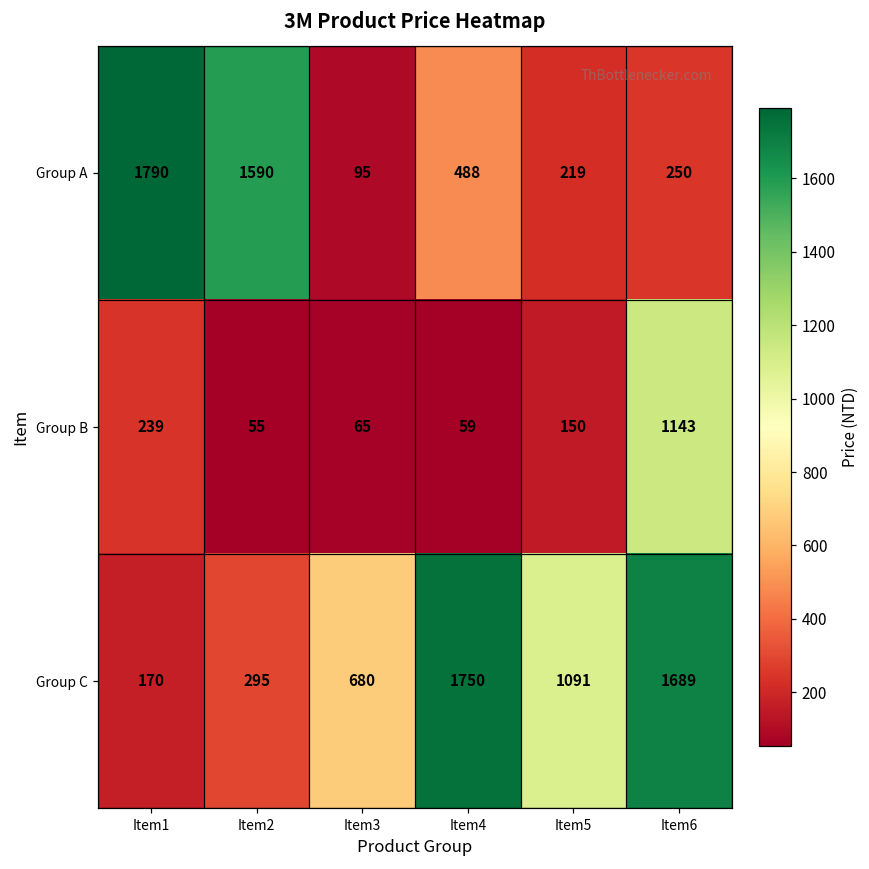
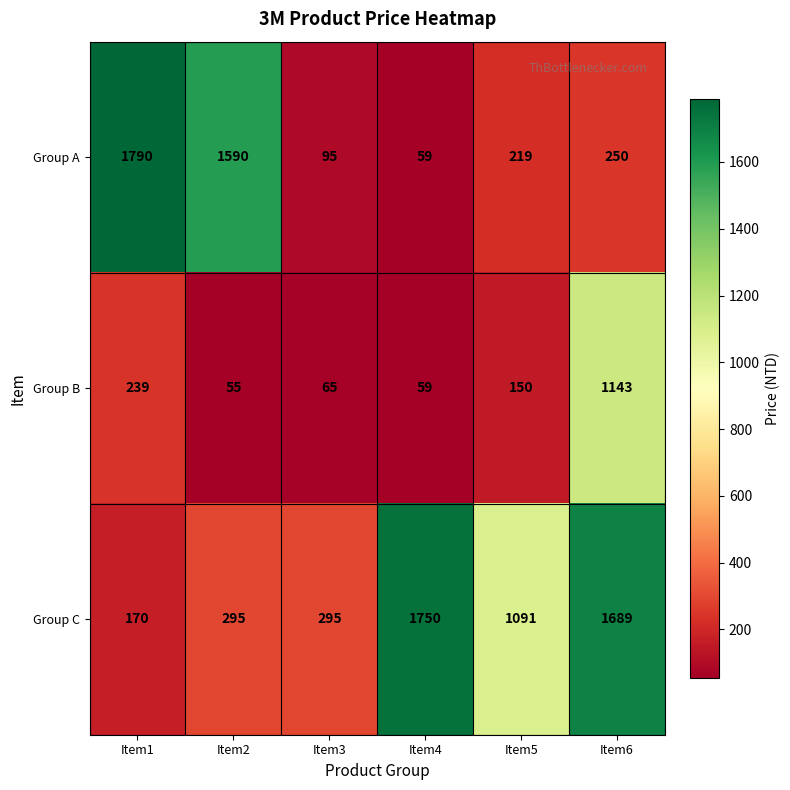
Group A, Item4: 488 -> 59
Group C, Item3: 680 -> 295
